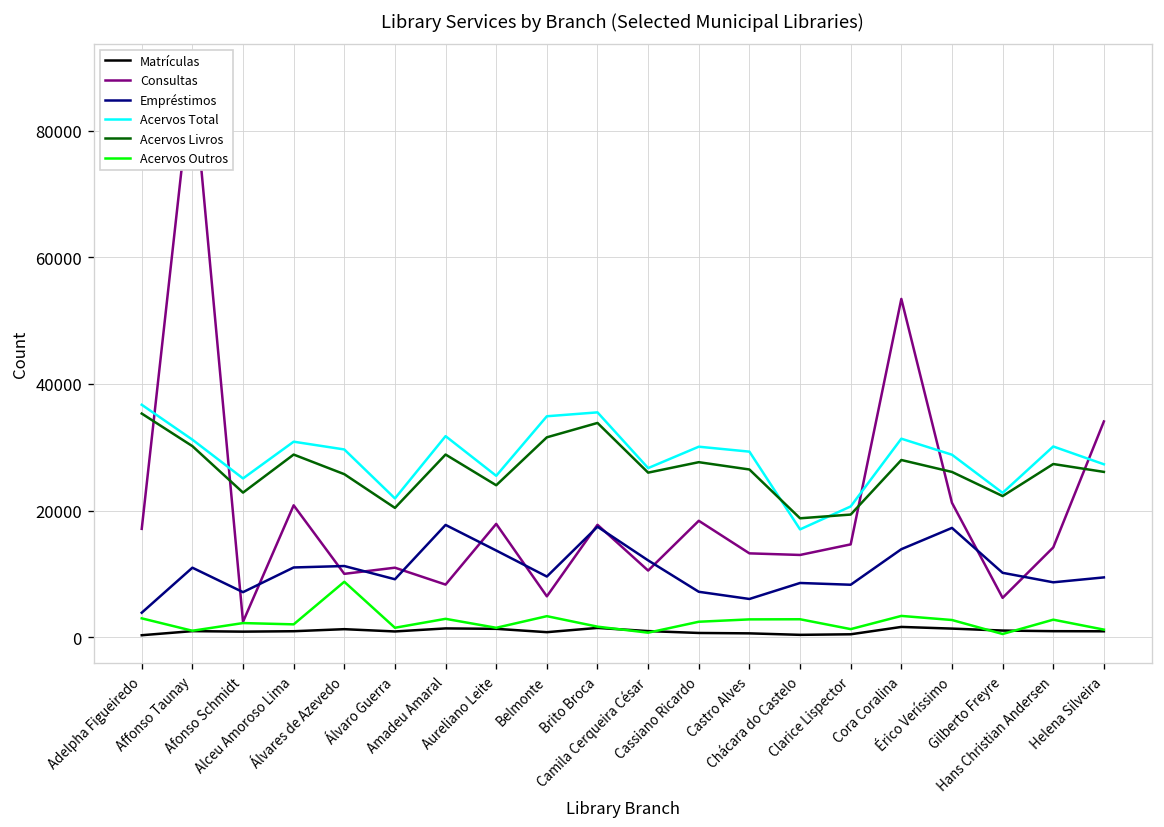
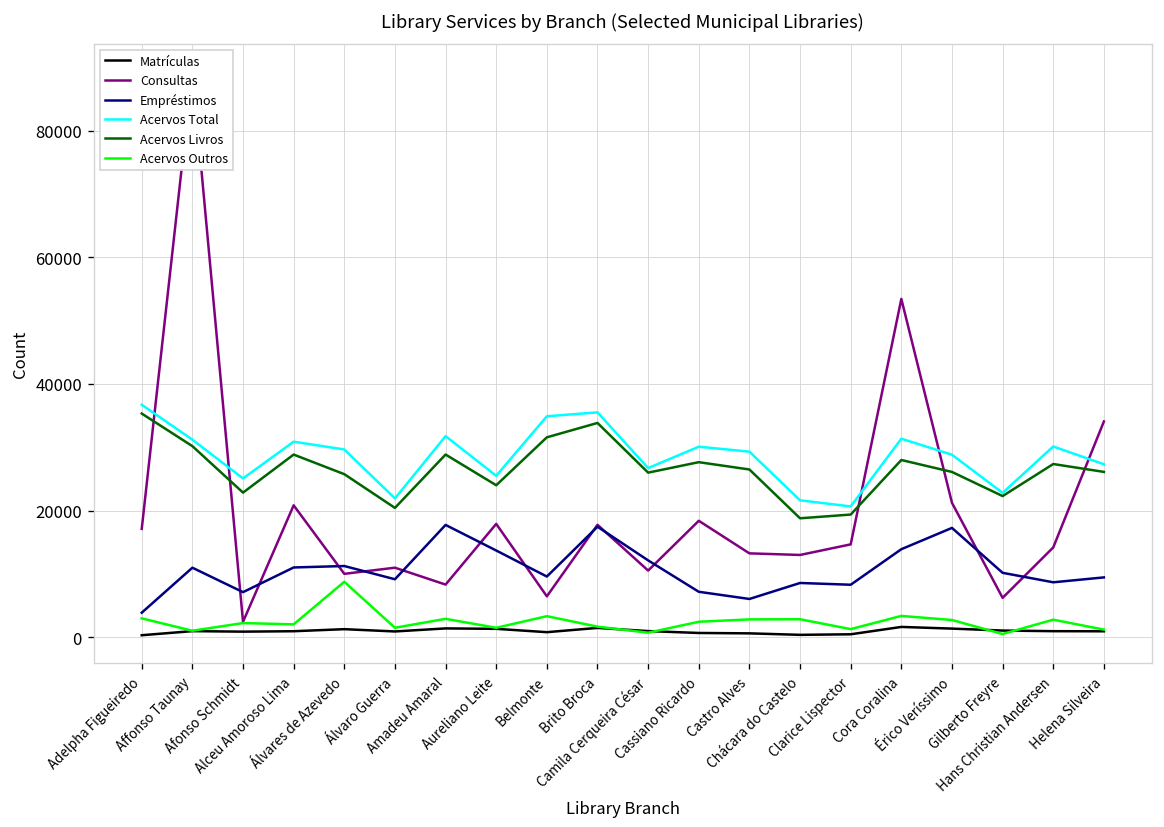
Acervos Total, Chácara do Castelo: 17000 -> 22000
